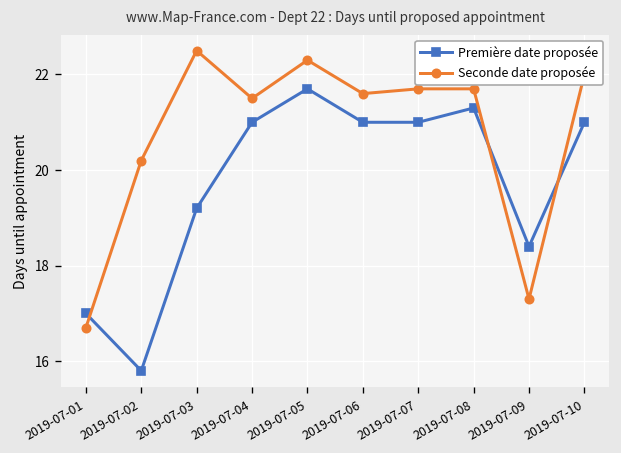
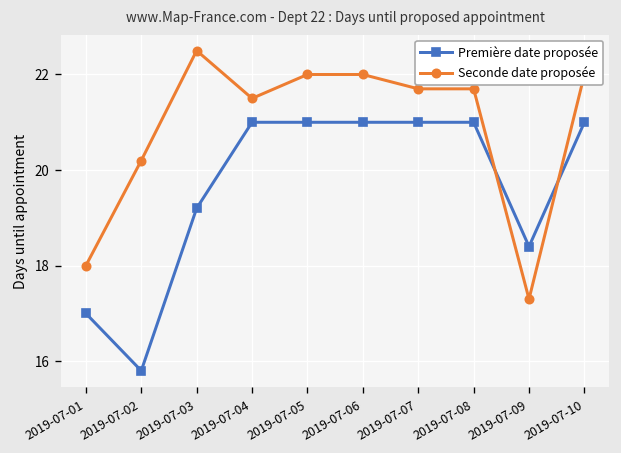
Seconde date proposée, 2019-07-01: 16.7 -> 18.0
Première date proposée, 2019-07-05: 21.7 -> 21.0
Seconde date proposée, 2019-07-05: 22.3 -> 22.0
Seconde date proposée, 2019-07-06: 21.6 -> 22.0
Première date proposée, 2019-07-08: 21.3 -> 21.0
